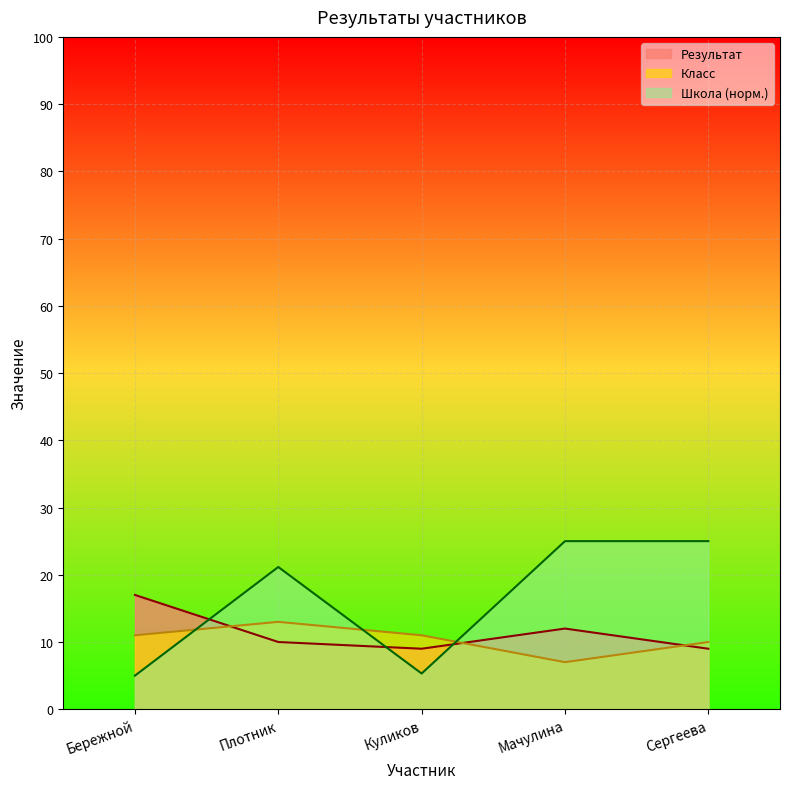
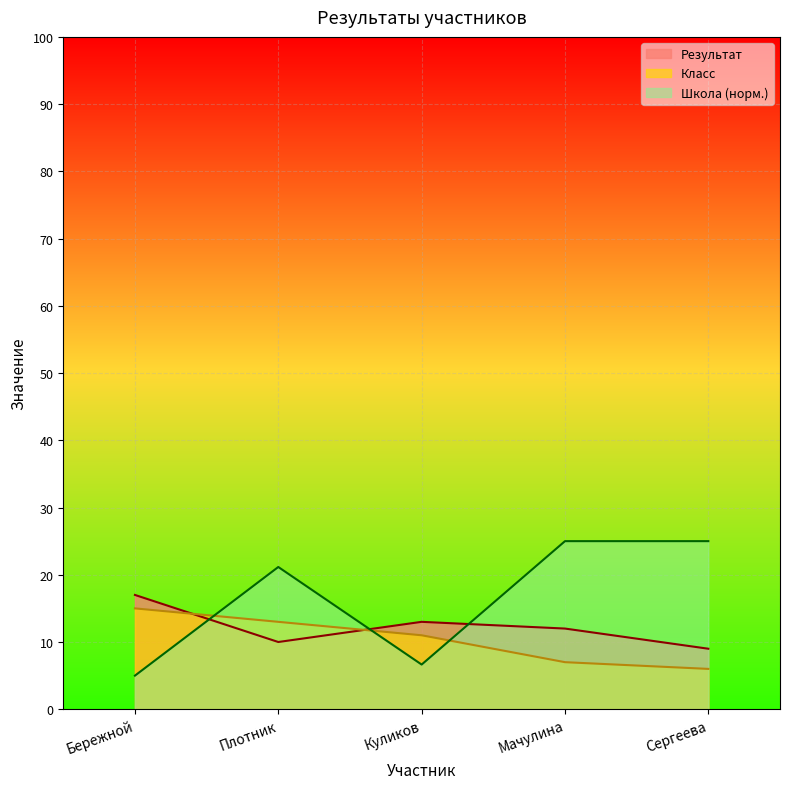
Класс, Бережной: 11 -> 15
Результат, Куликов: 9 -> 13
Школа (норм.), Куликов: 5 -> 7
Класс, Сергеева: 10 -> 6
